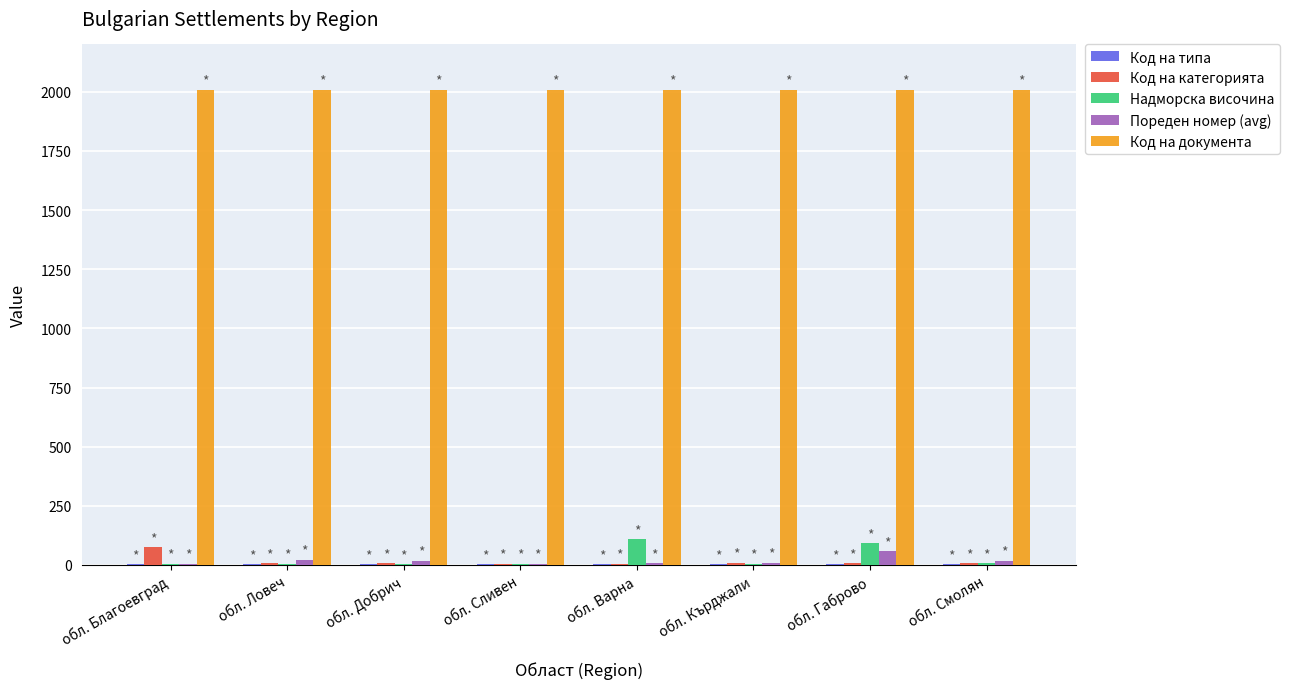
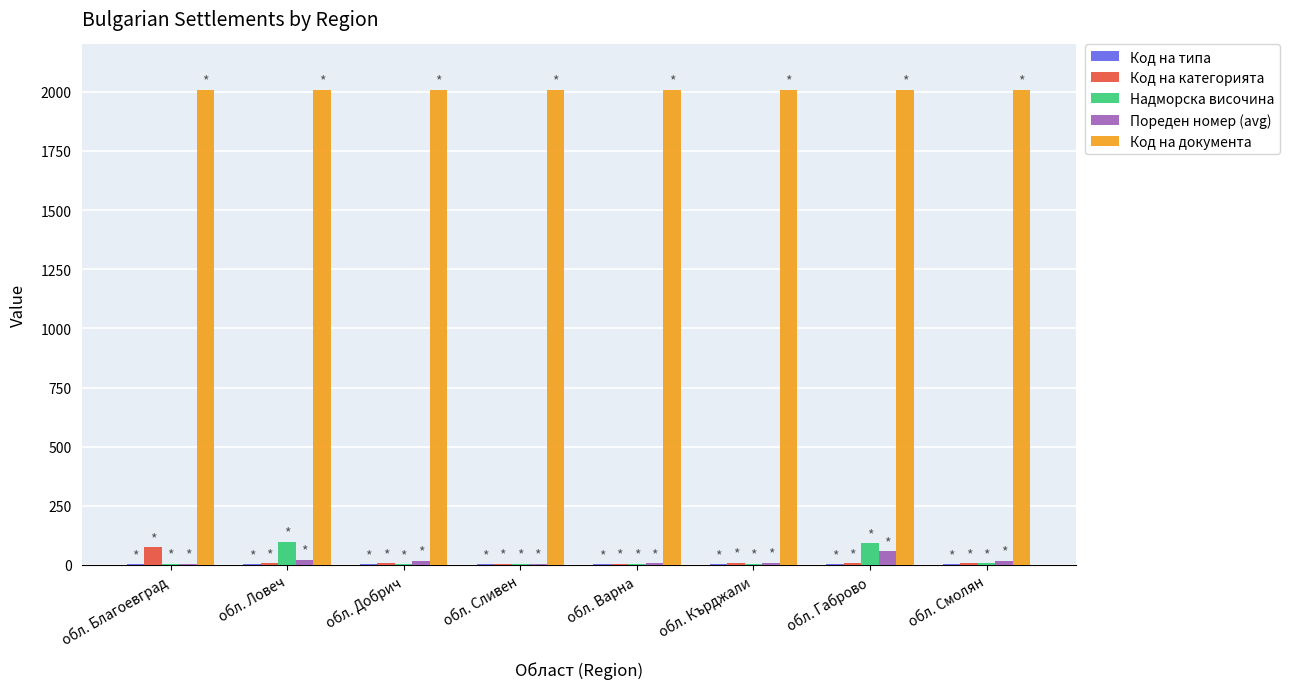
Надморска височина, обл. Ловеч: 10 -> 100
Надморска височина, обл. Варна: 110 -> 0
